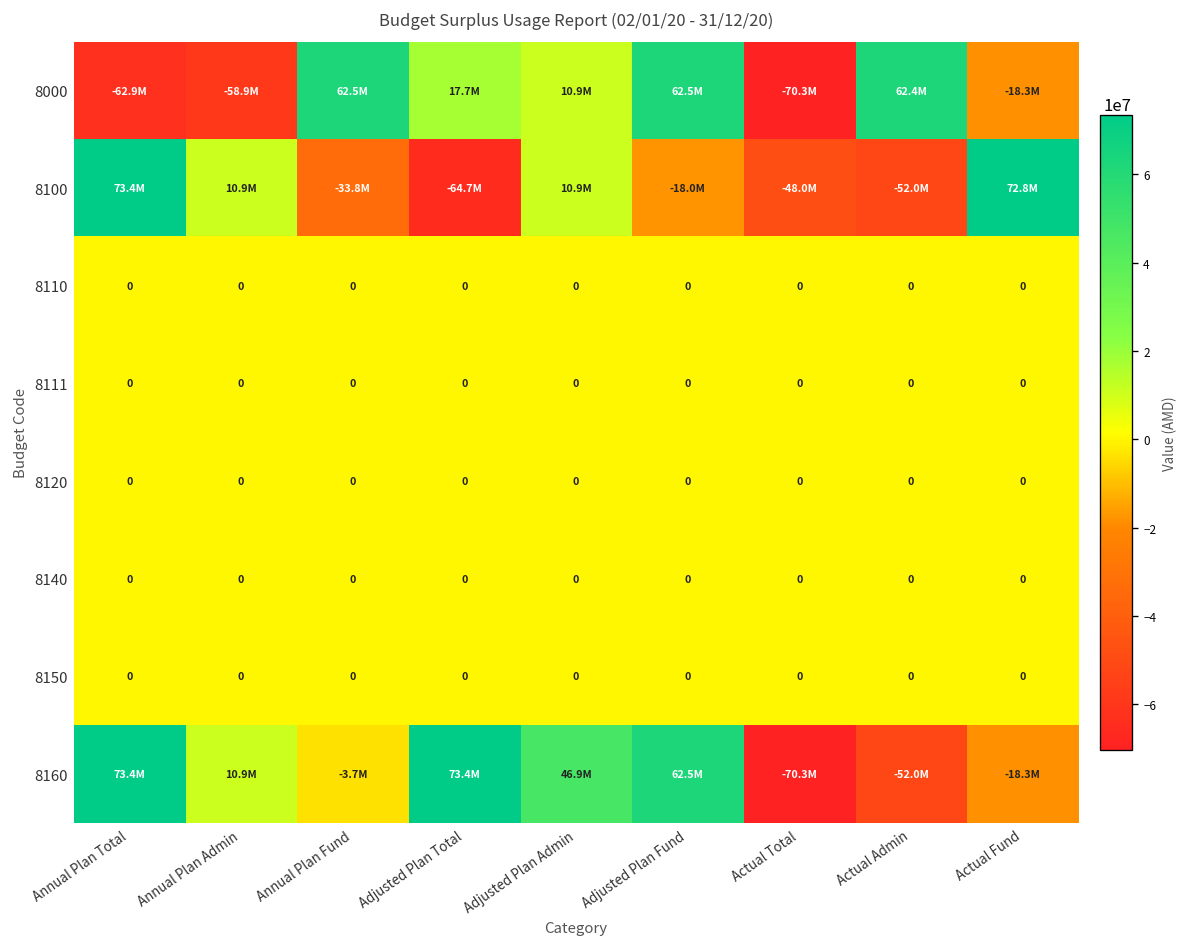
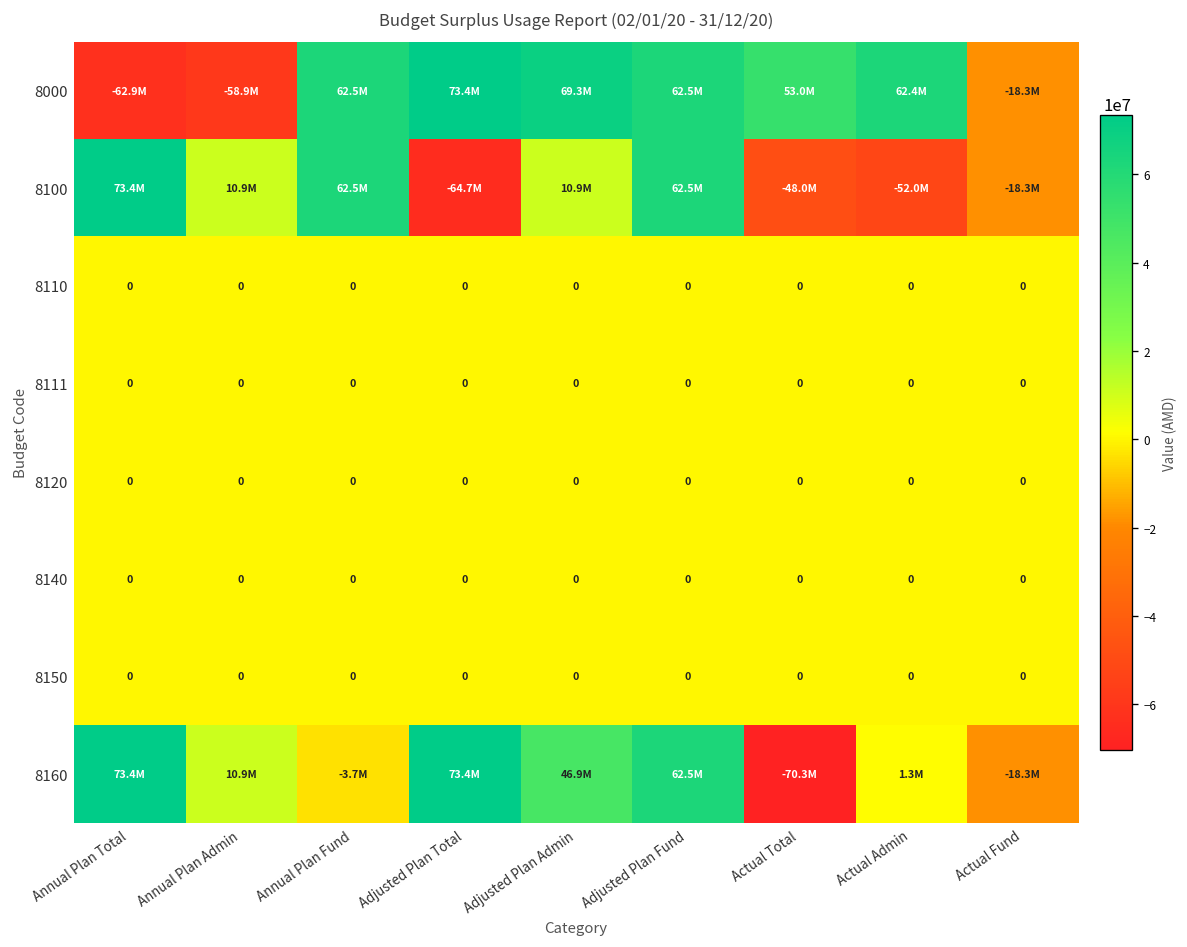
8000, Adjusted Plan Total: 17.7M -> 73.4M
8000, Adjusted Plan Admin: 10.9M -> 69.3M
8000, Actual Total: -70.3M -> 53.0M
8100, Annual Plan Fund: -33.8M -> 62.5M
8100, Adjusted Plan Fund: -18.0M -> 62.5M
8100, Actual Fund: 72.8M -> -18.3M
8160, Actual Admin: -52.0M -> 1.3M
